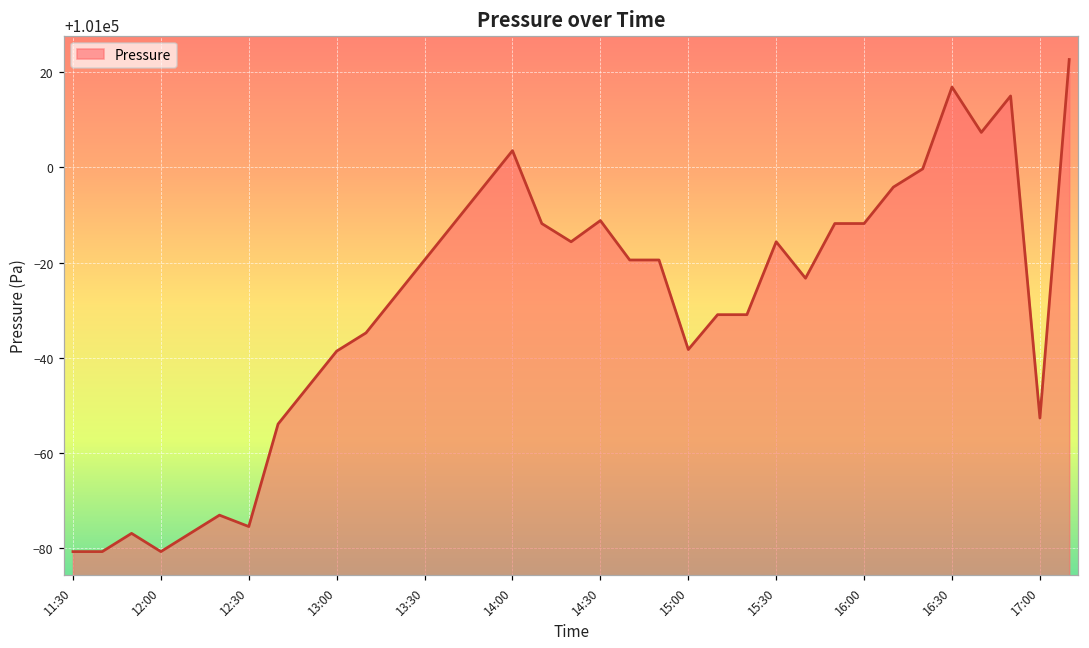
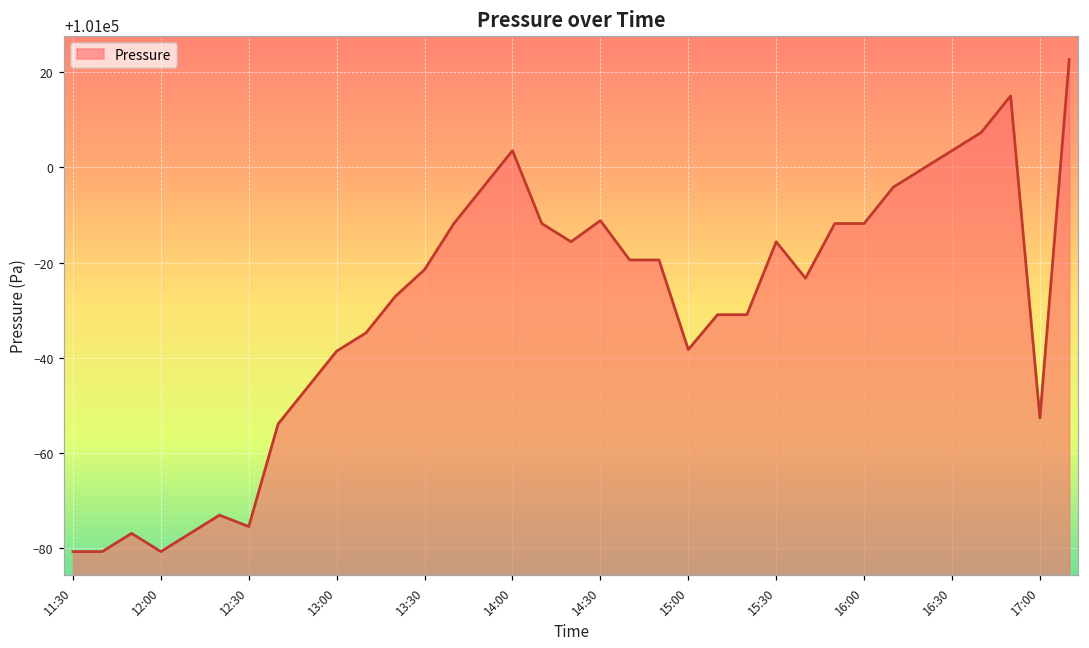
13:30: 100981 -> 100979
16:30: 101017 -> 101003
